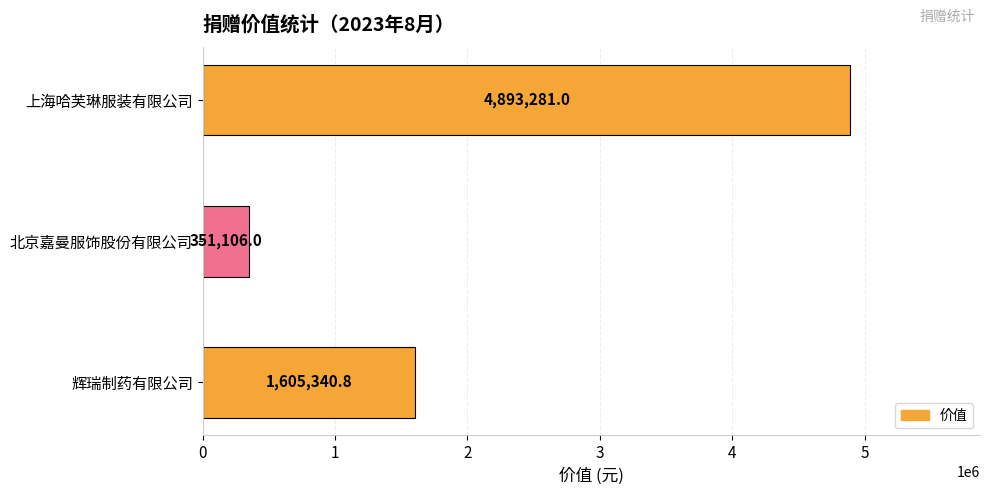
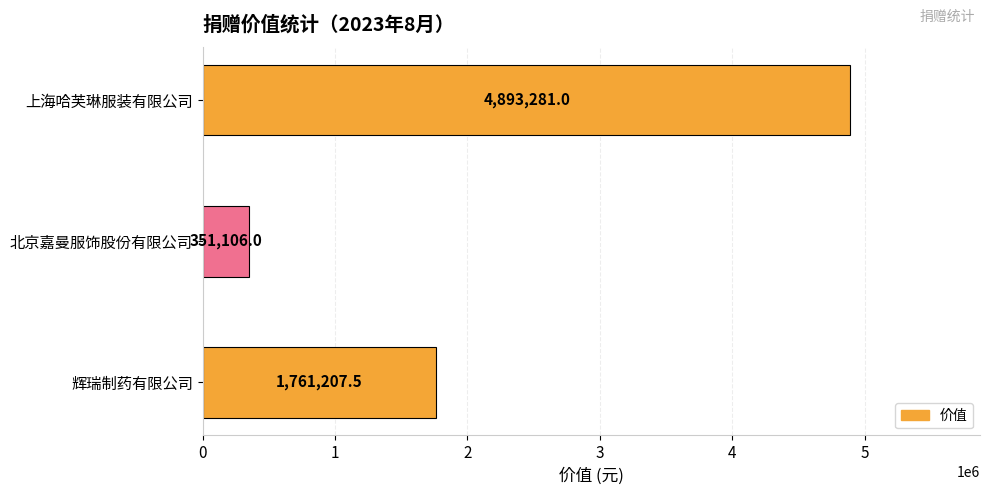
辉瑞制药有限公司: 1,605,340.8 -> 1,761,207.5
